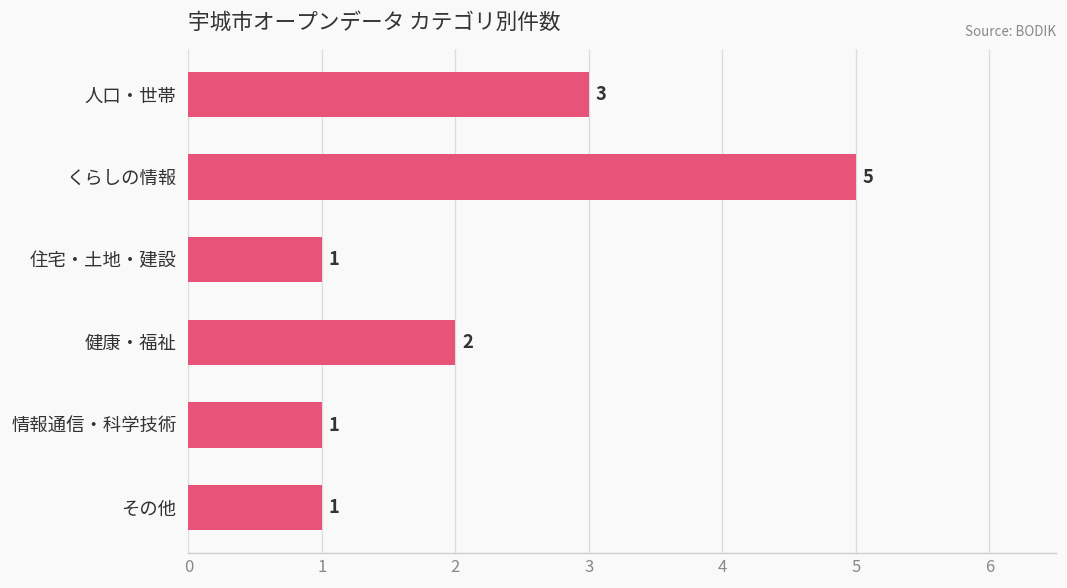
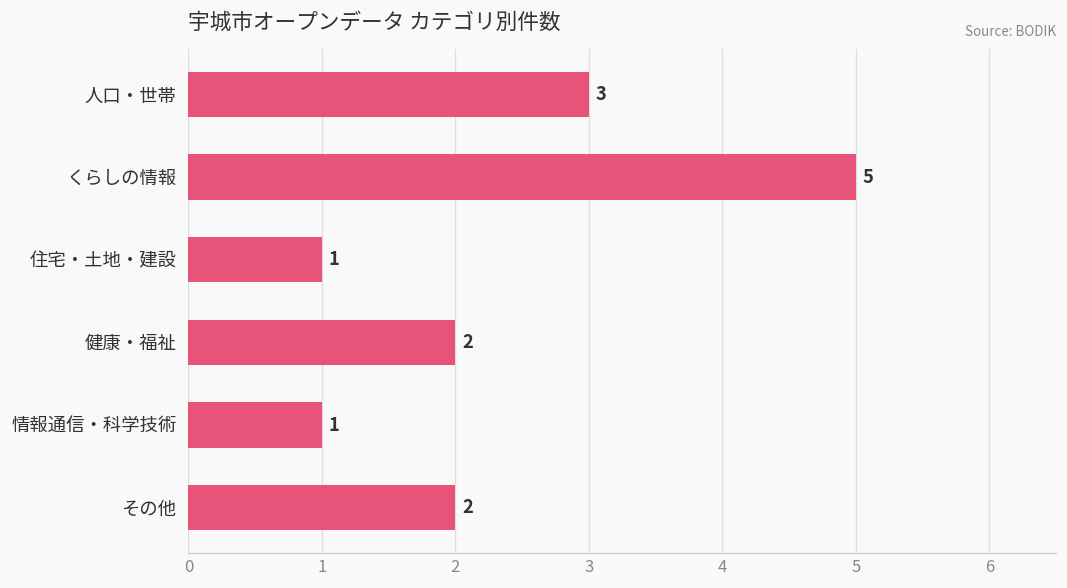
その他: 1 -> 2
